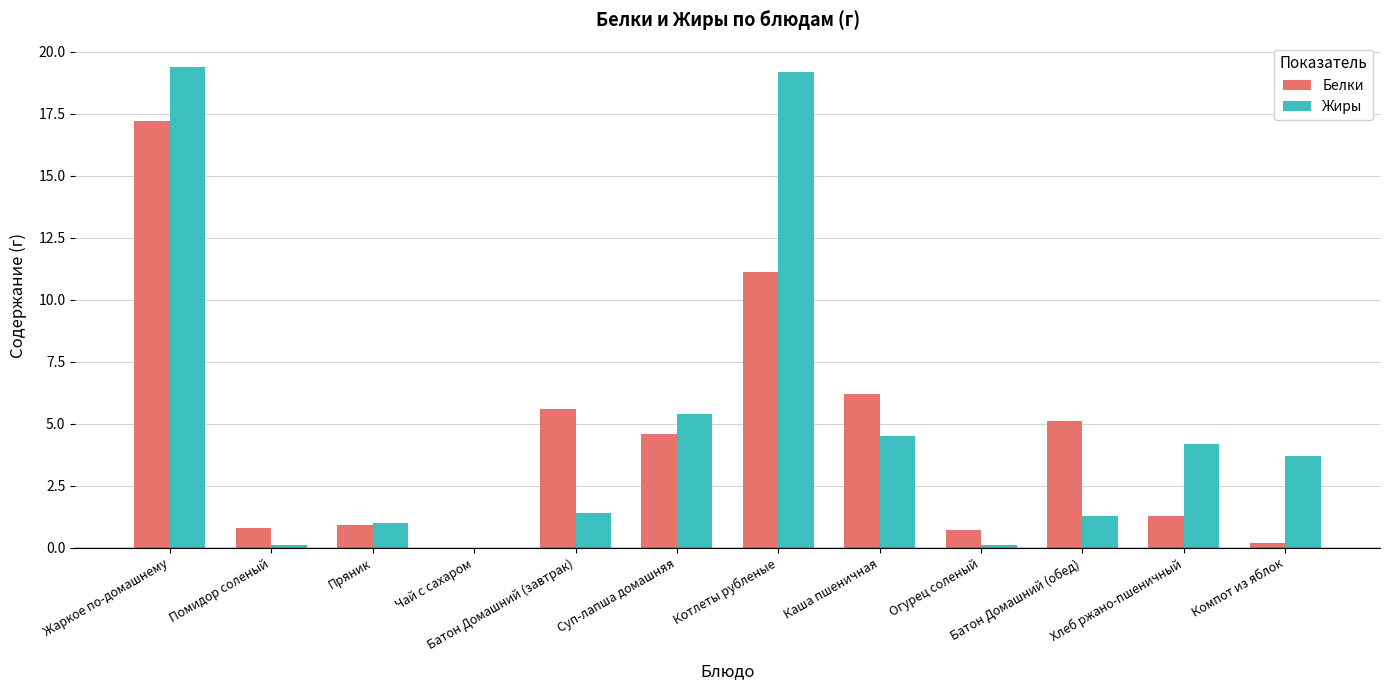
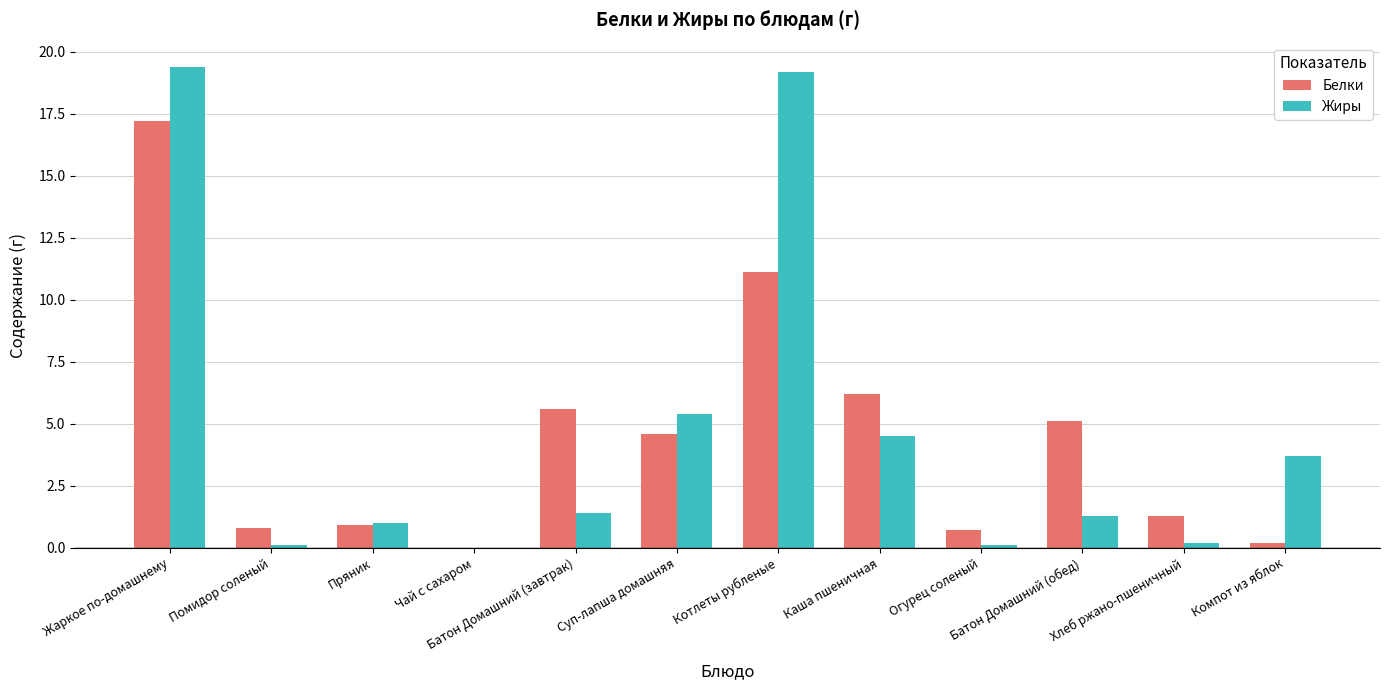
Жиры, Хлеб ржано-пшеничный: 4.2 -> 0.2
